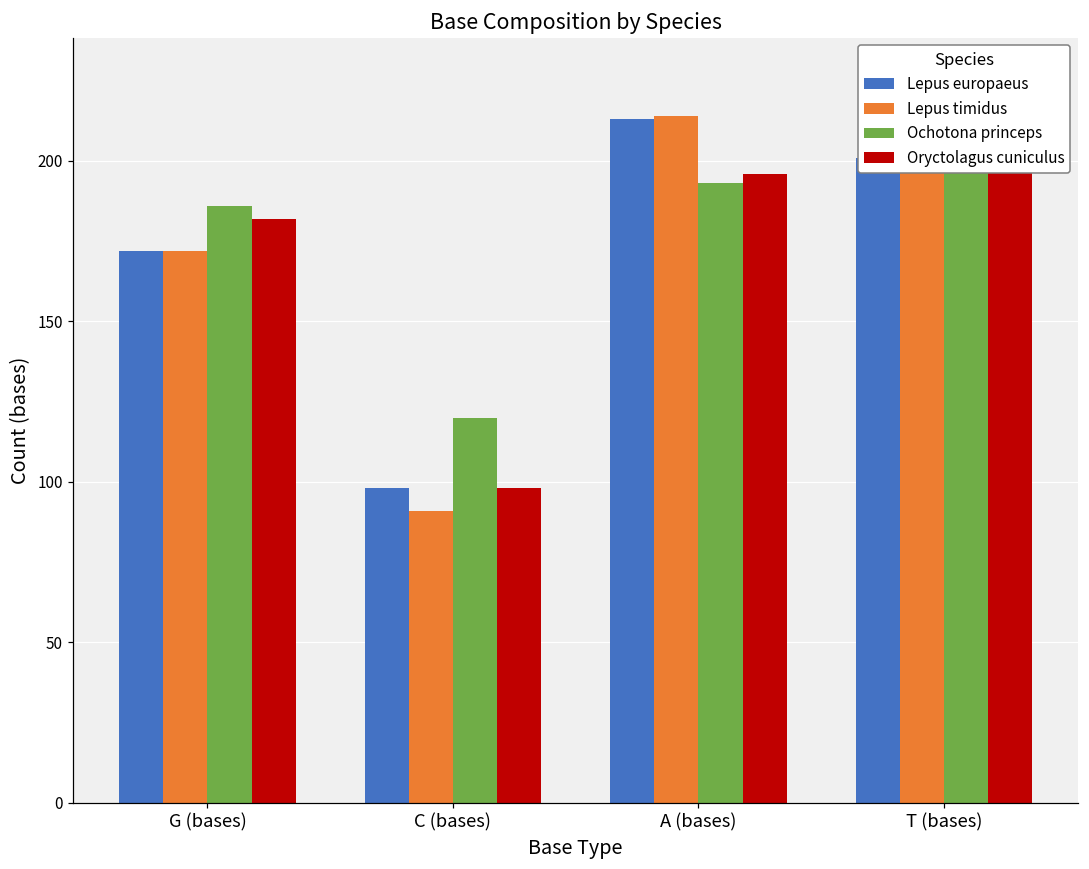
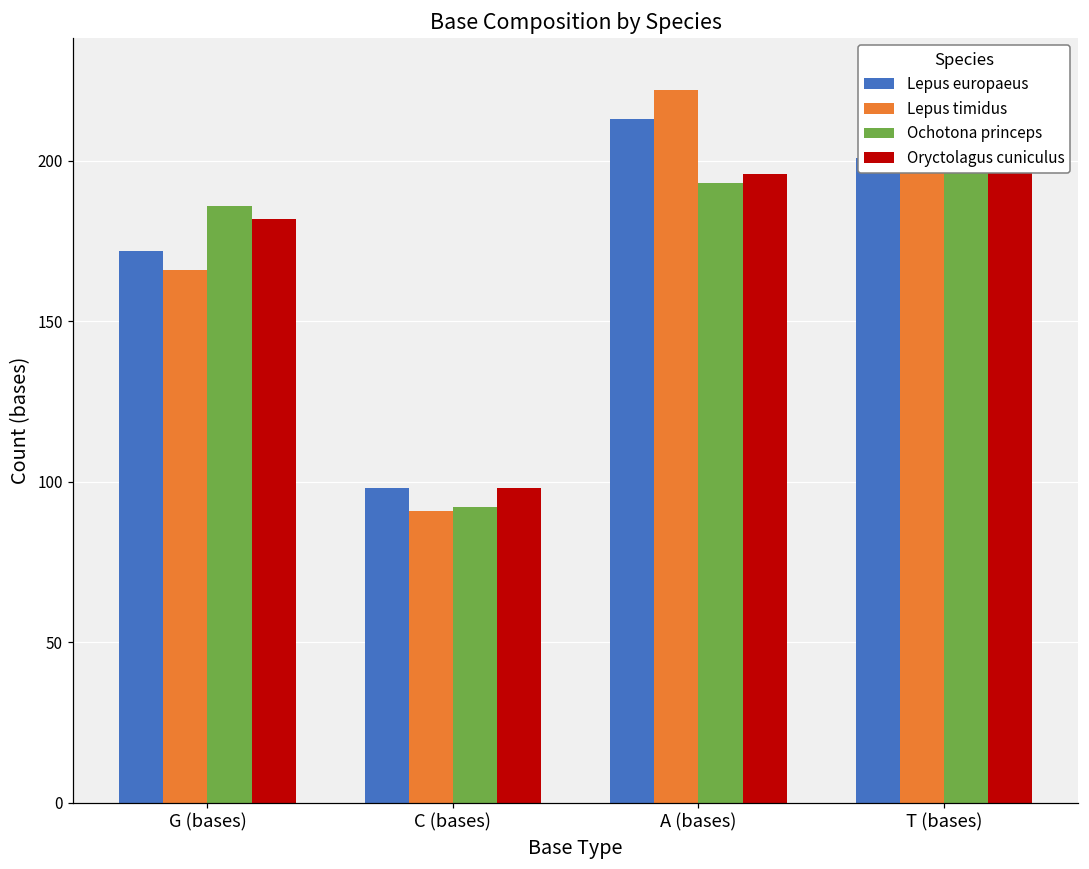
Lepus timidus, G (bases): 172 -> 166
Ochotona princeps, C (bases): 120 -> 92
Lepus timidus, A (bases): 214 -> 222
